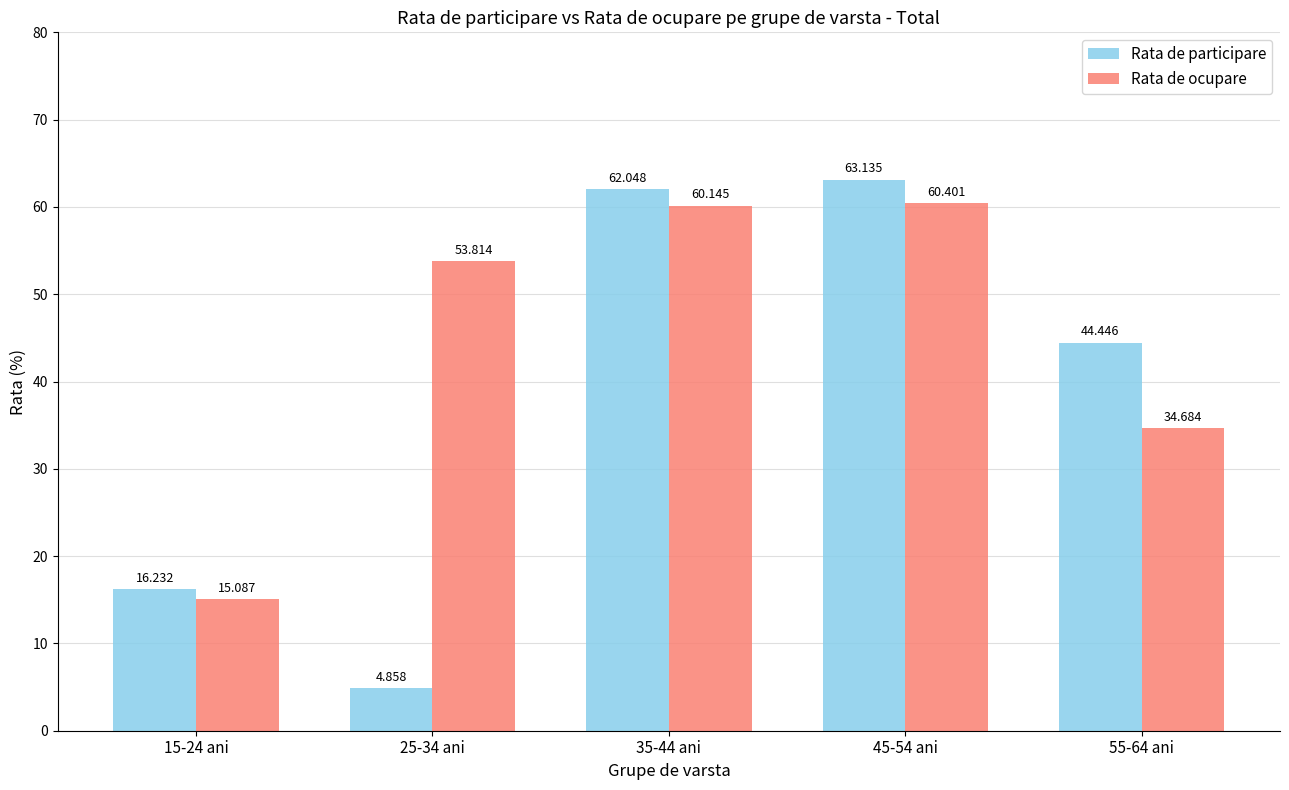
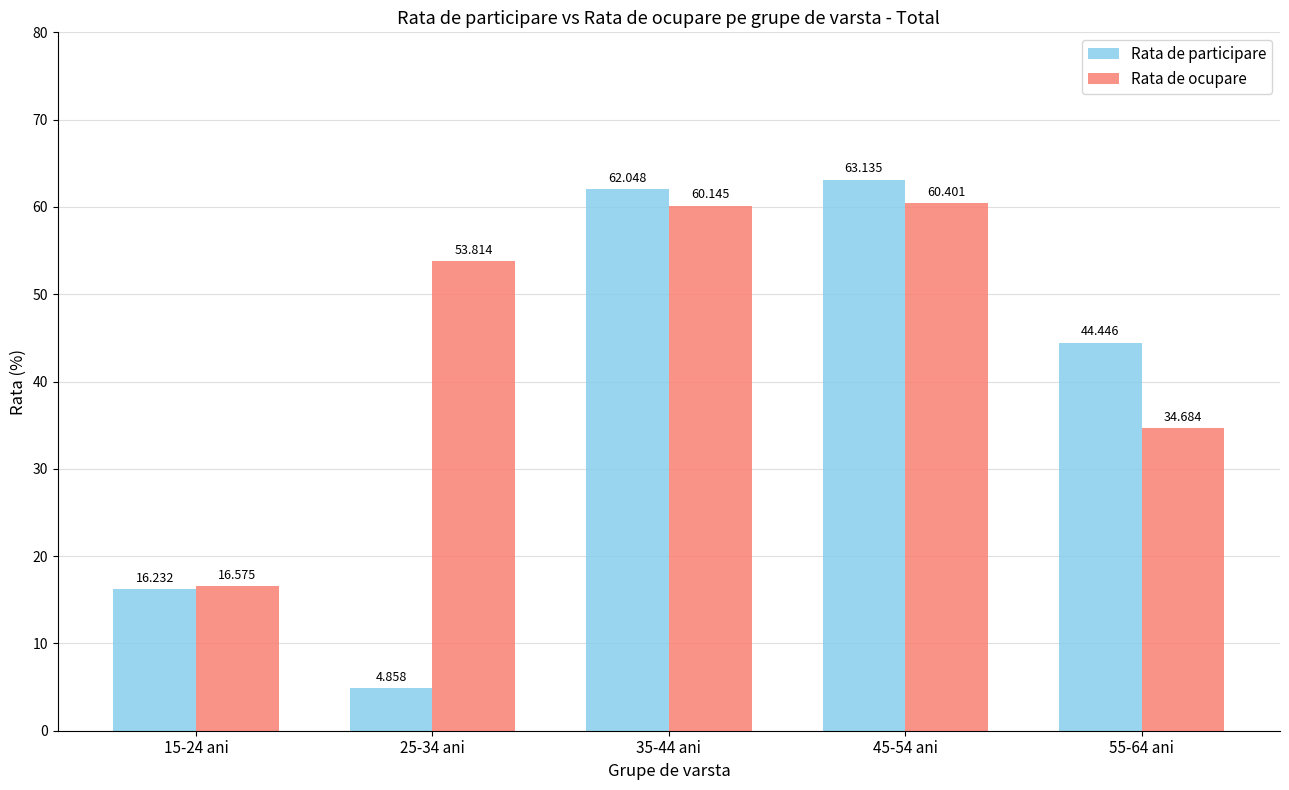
Rata de ocupare, 15-24 ani: 15.087 -> 16.575
